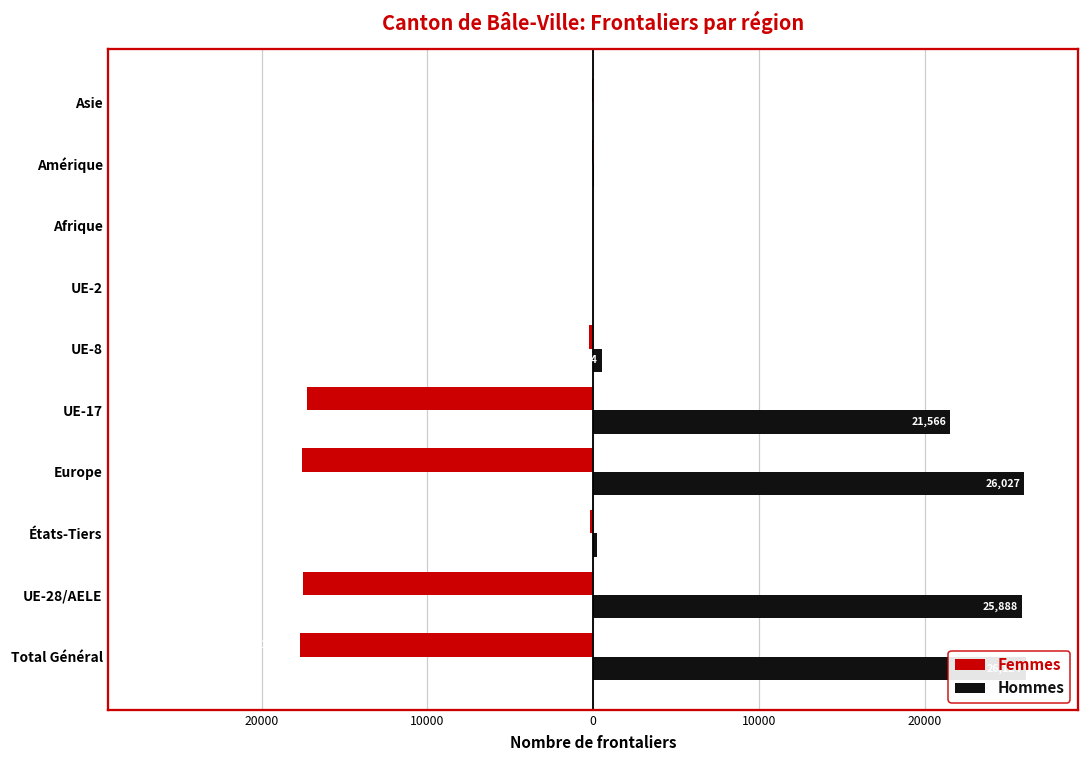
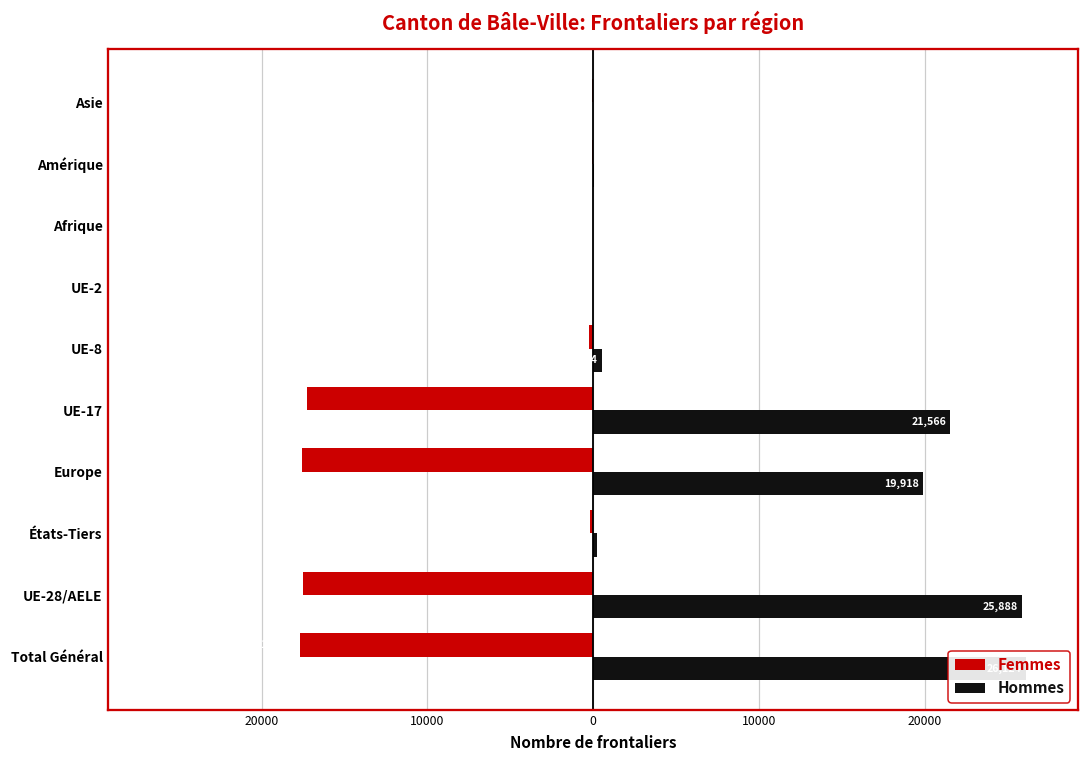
Hommes, Europe: 26,027 -> 19,918
